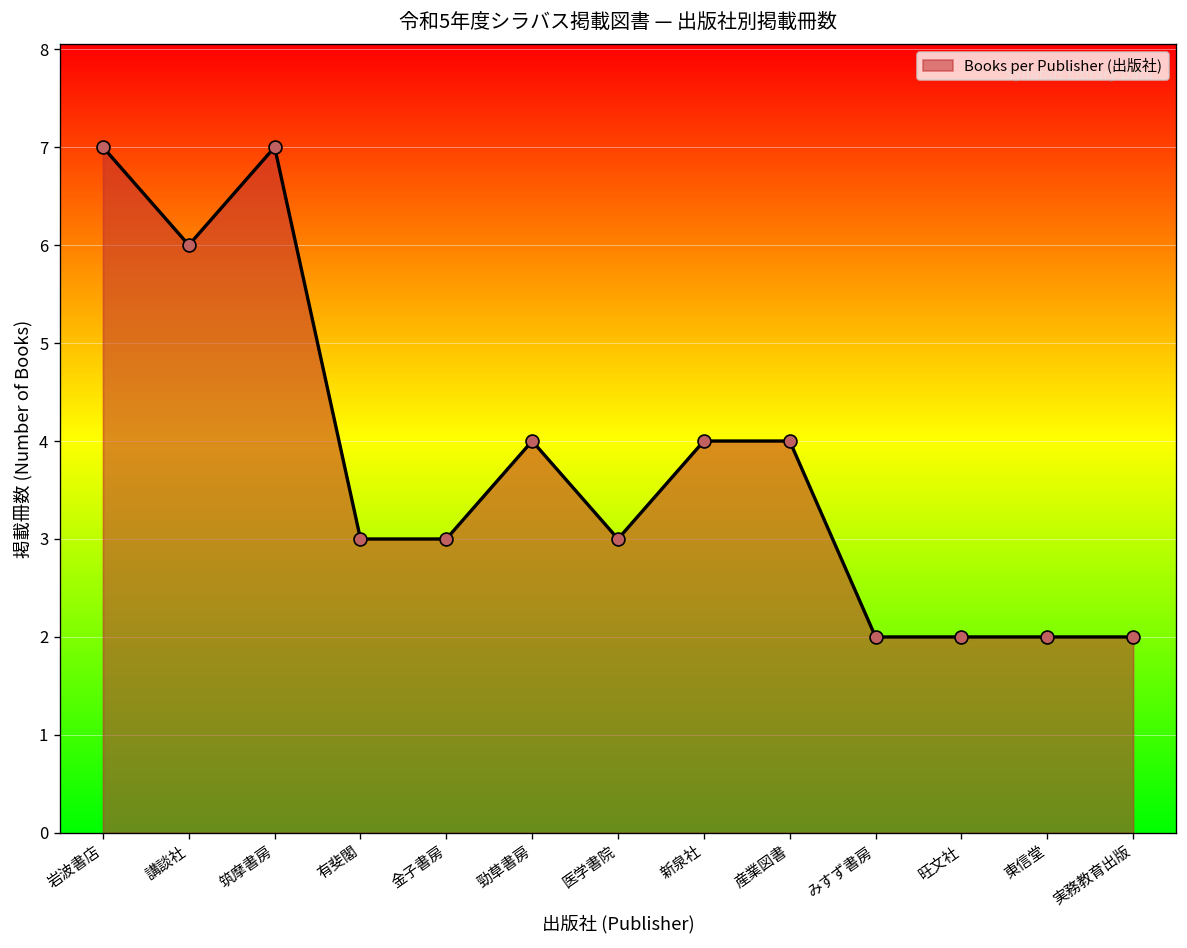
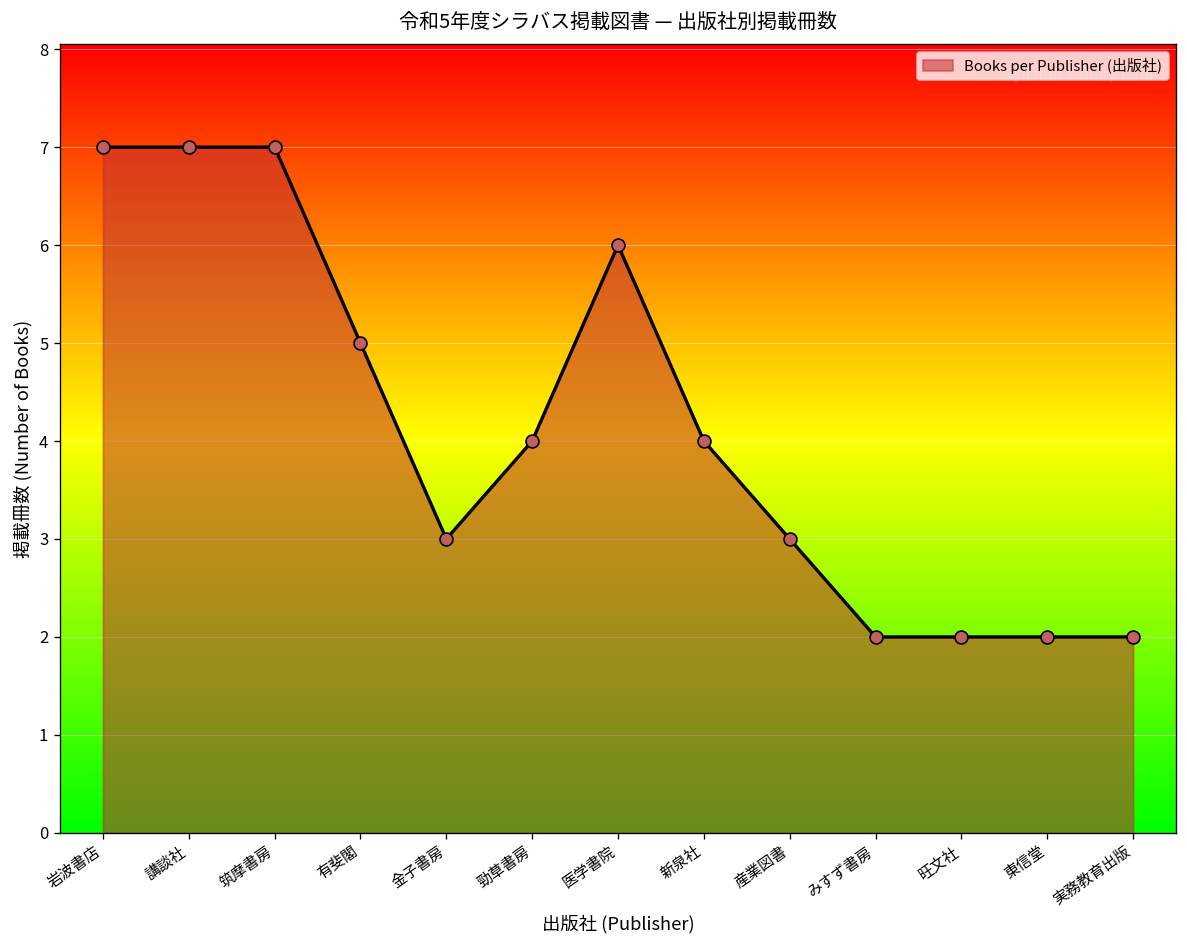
講談社: 6 -> 7
有斐閣: 3 -> 5
医学書院: 3 -> 6
産業図書: 4 -> 3
